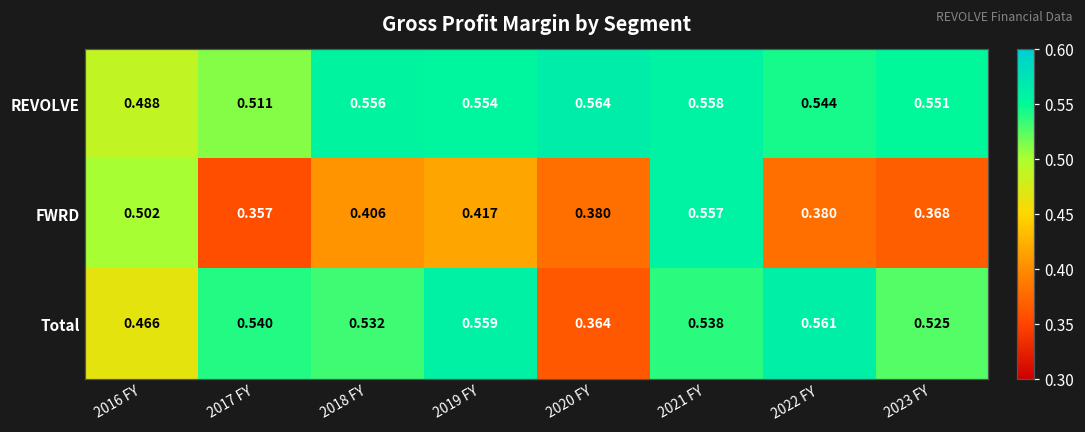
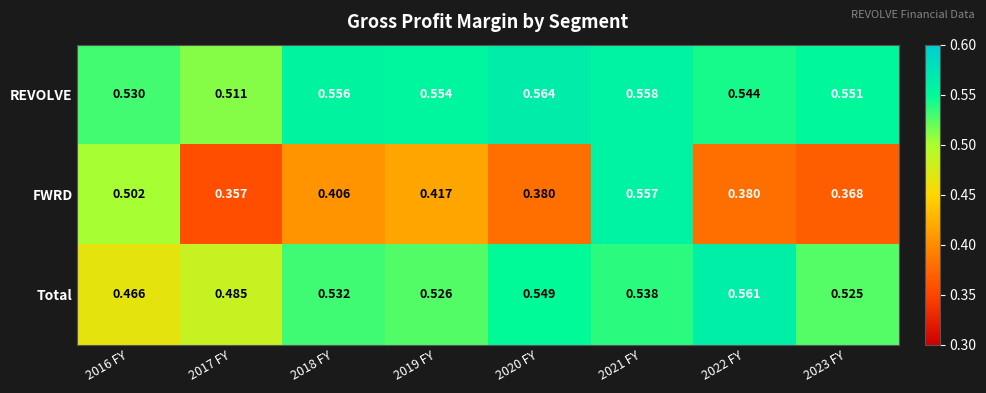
REVOLVE, 2016 FY: 0.488 -> 0.530
Total, 2017 FY: 0.540 -> 0.485
Total, 2019 FY: 0.559 -> 0.526
Total, 2020 FY: 0.364 -> 0.549
